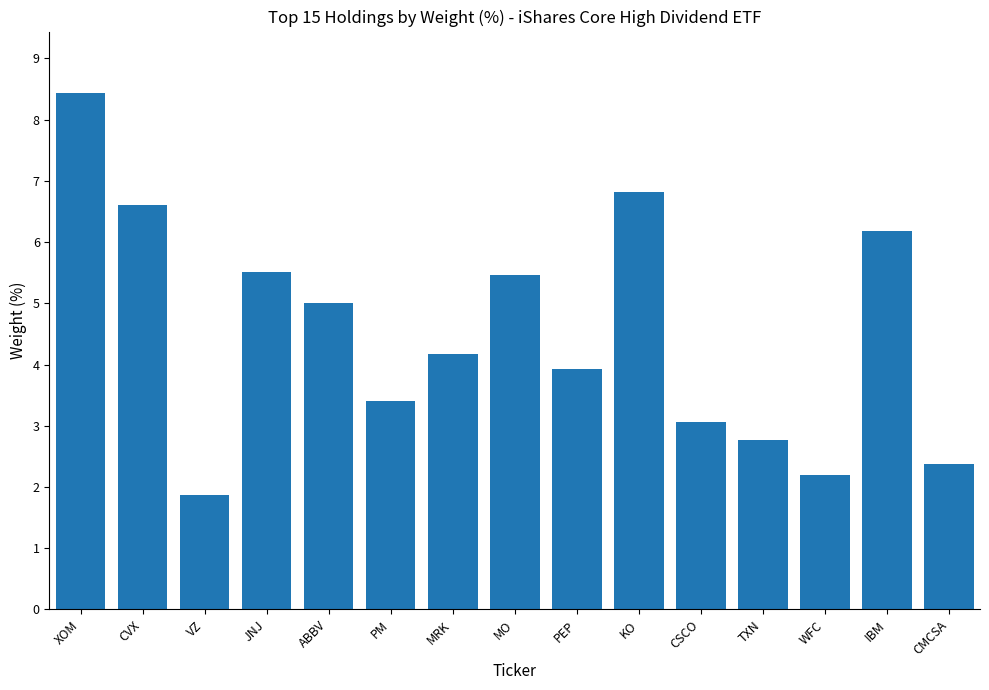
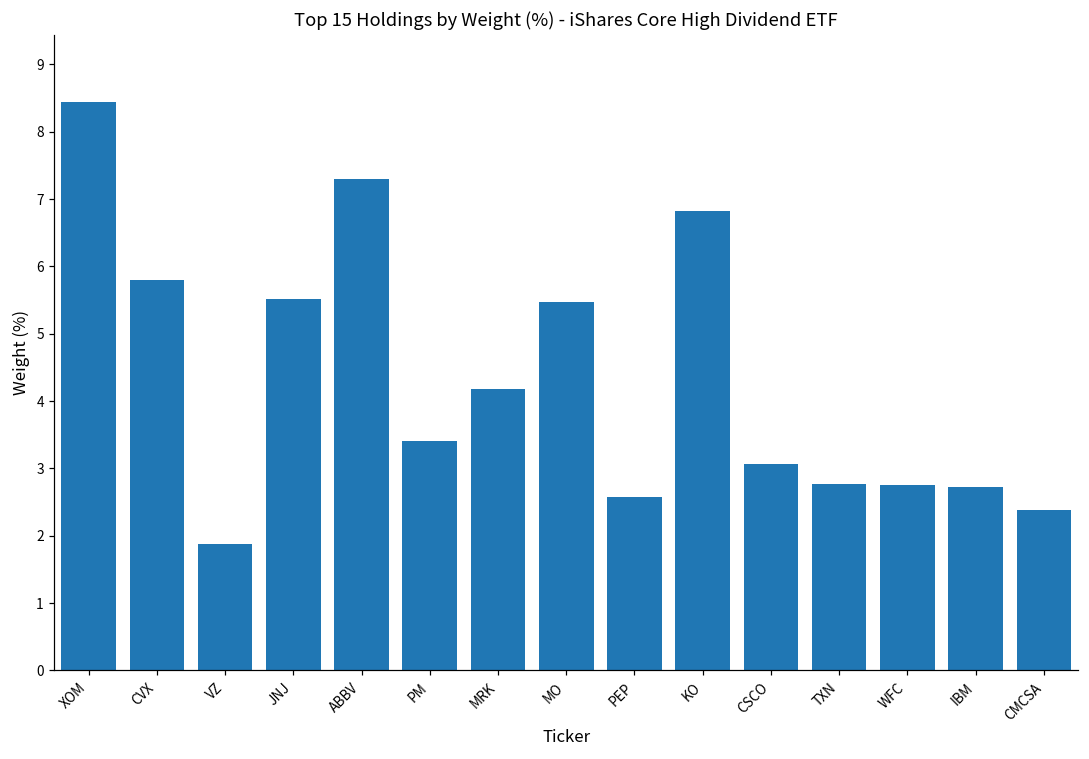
CVX: 6.6 -> 5.8
ABBV: 5.0 -> 7.3
PEP: 3.9 -> 2.6
WFC: 2.2 -> 2.8
IBM: 6.2 -> 2.7
